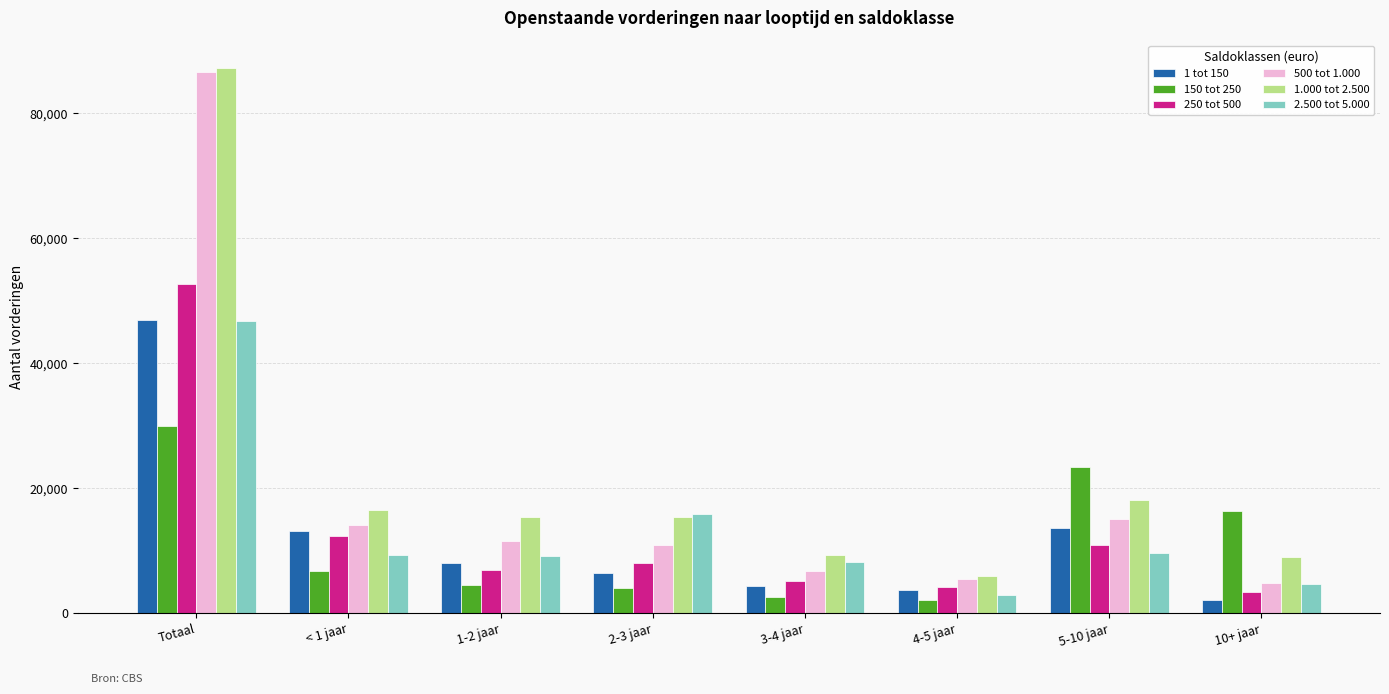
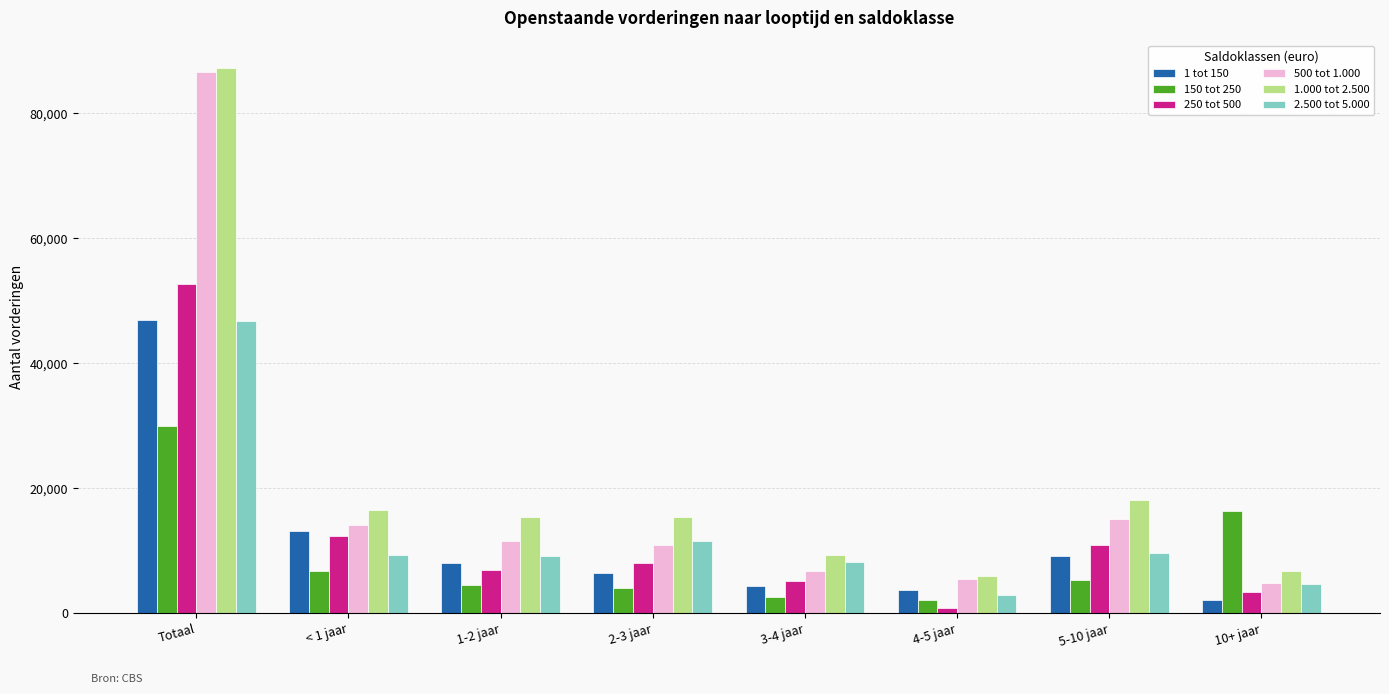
2.500 tot 5.000, 2-3 jaar: 16,000 -> 12,000
250 tot 500, 4-5 jaar: 4,000 -> 1,000
1 tot 150, 5-10 jaar: 14,000 -> 9,000
150 tot 250, 5-10 jaar: 23,000 -> 5,000
1.000 tot 2.500, 10+ jaar: 9,000 -> 7,000
